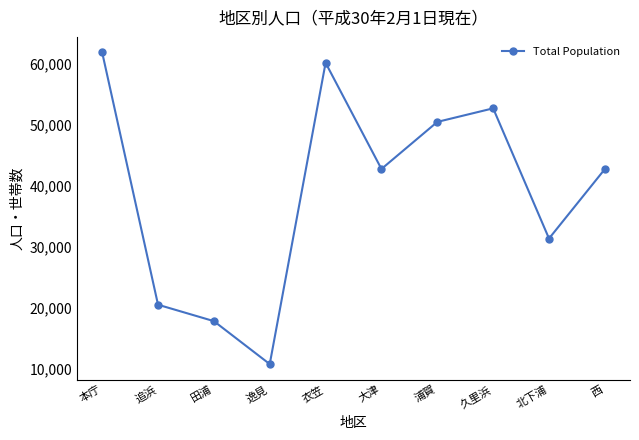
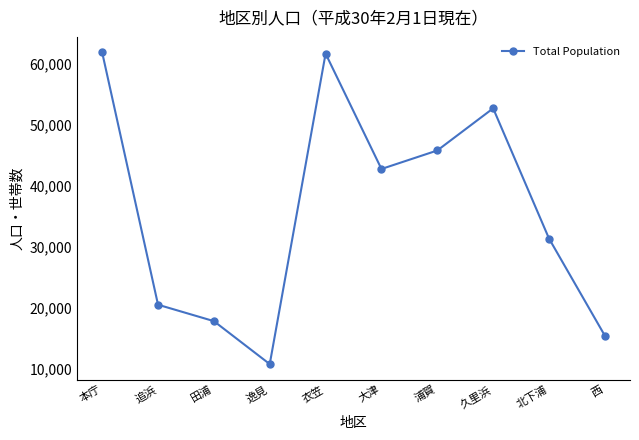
衣笠: 60,000 -> 62,000
浦賀: 51,000 -> 46,000
西: 43,000 -> 15,000
